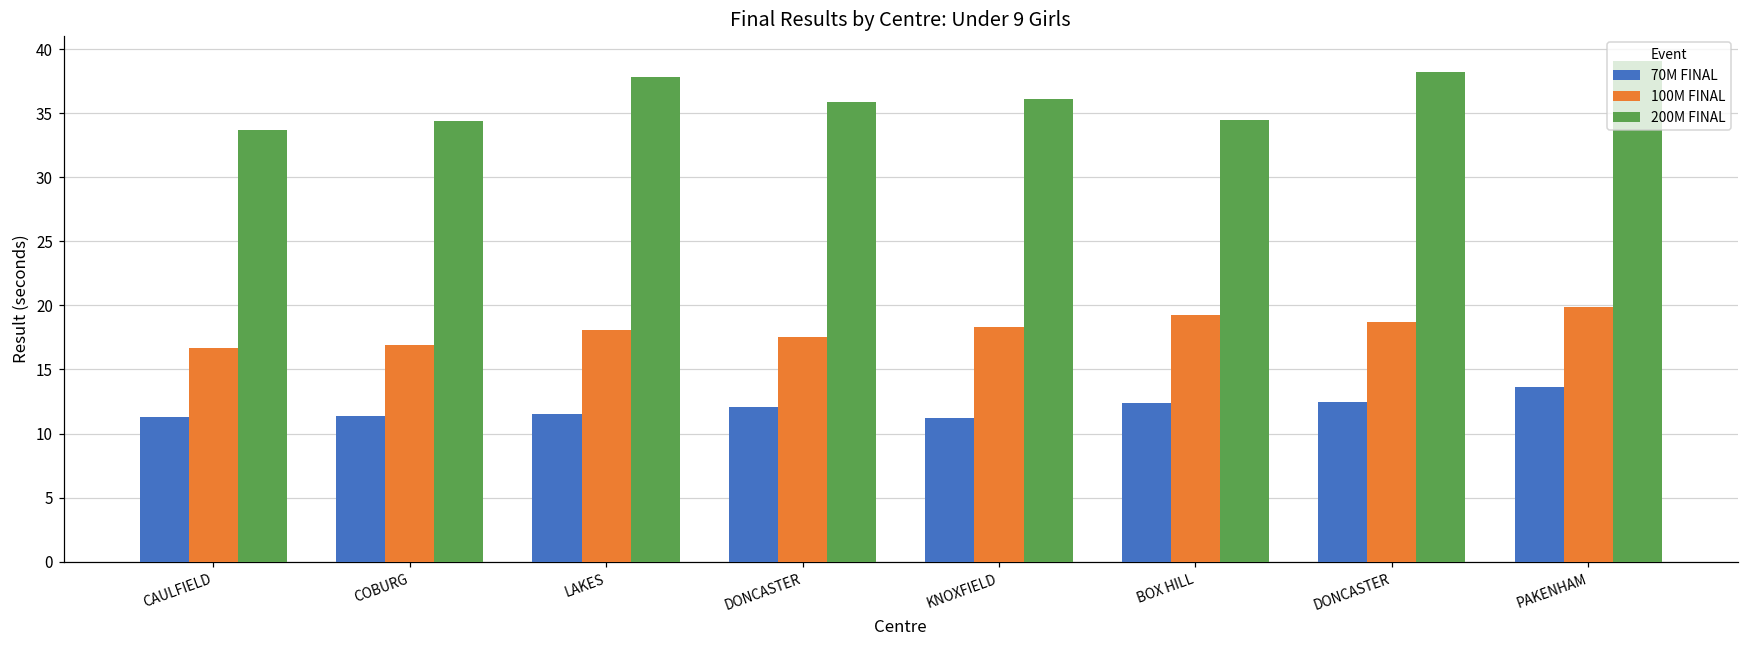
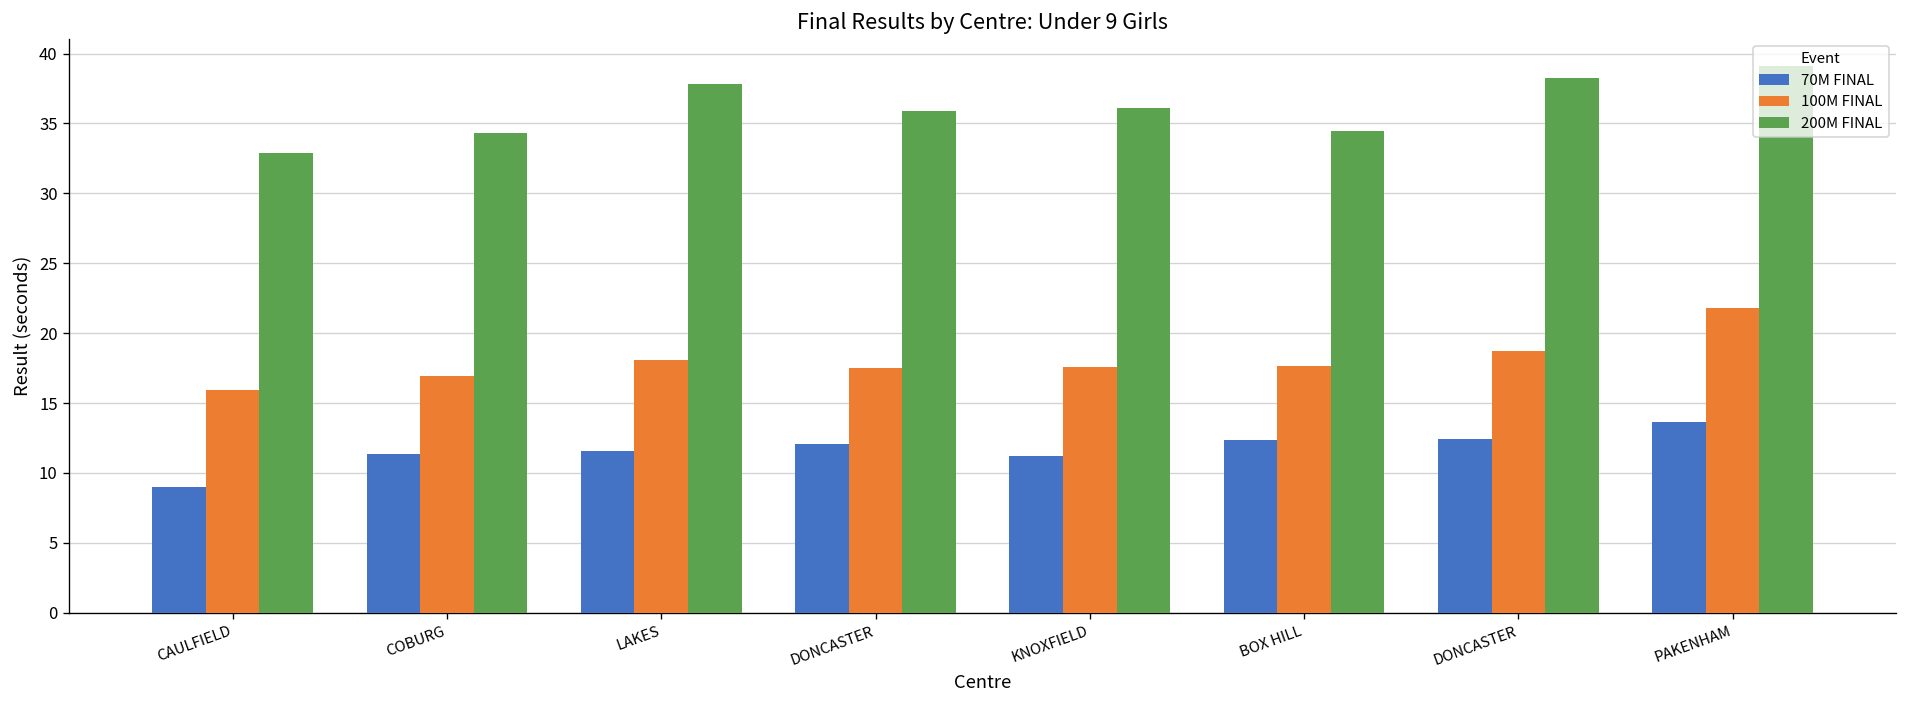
70M FINAL, CAULFIELD: 11.3 -> 9.0
100M FINAL, CAULFIELD: 16.7 -> 15.9
200M FINAL, CAULFIELD: 33.7 -> 32.9
100M FINAL, KNOXFIELD: 18.3 -> 17.6
100M FINAL, BOX HILL: 19.3 -> 17.6
100M FINAL, PAKENHAM: 19.9 -> 21.8
